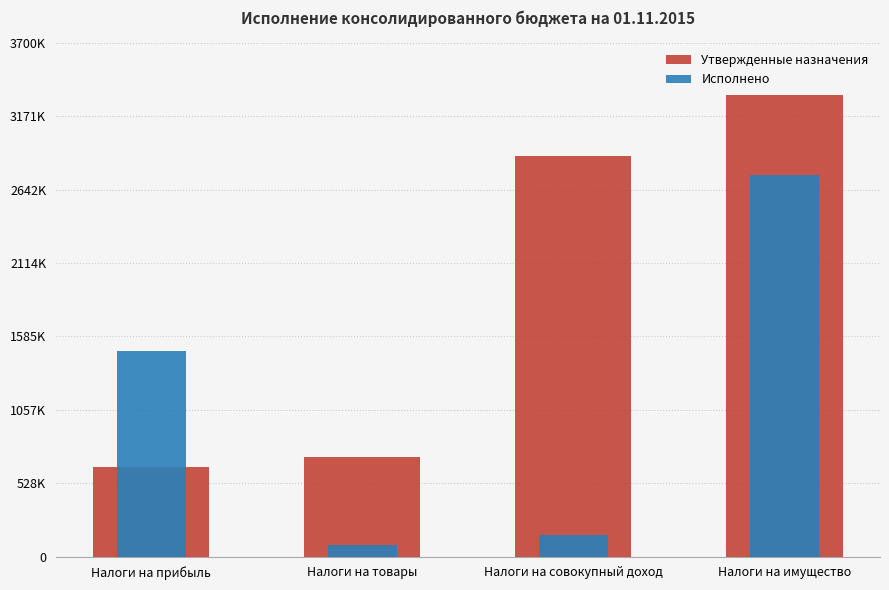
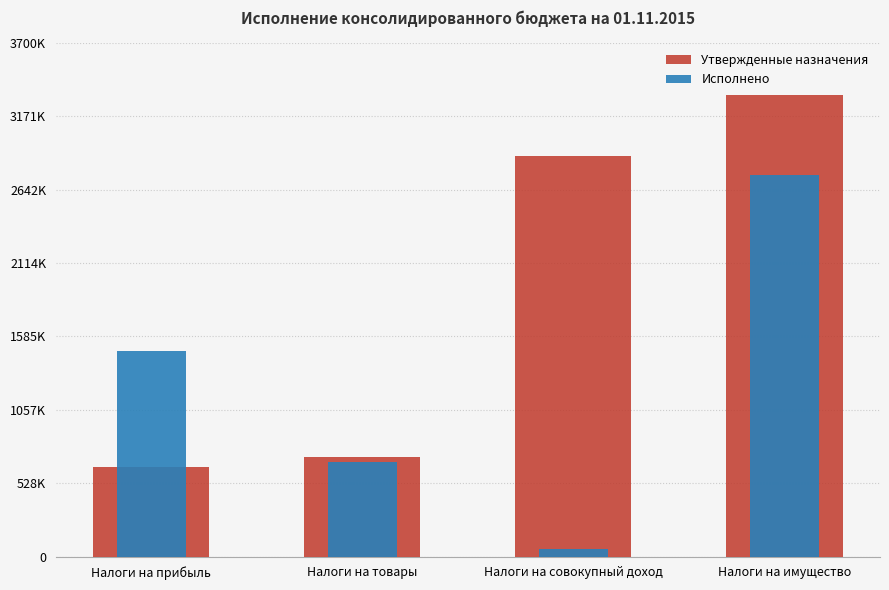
Исполнено, Налоги на товары: 90000 -> 680000
Исполнено, Налоги на совокупный доход: 150000 -> 50000
